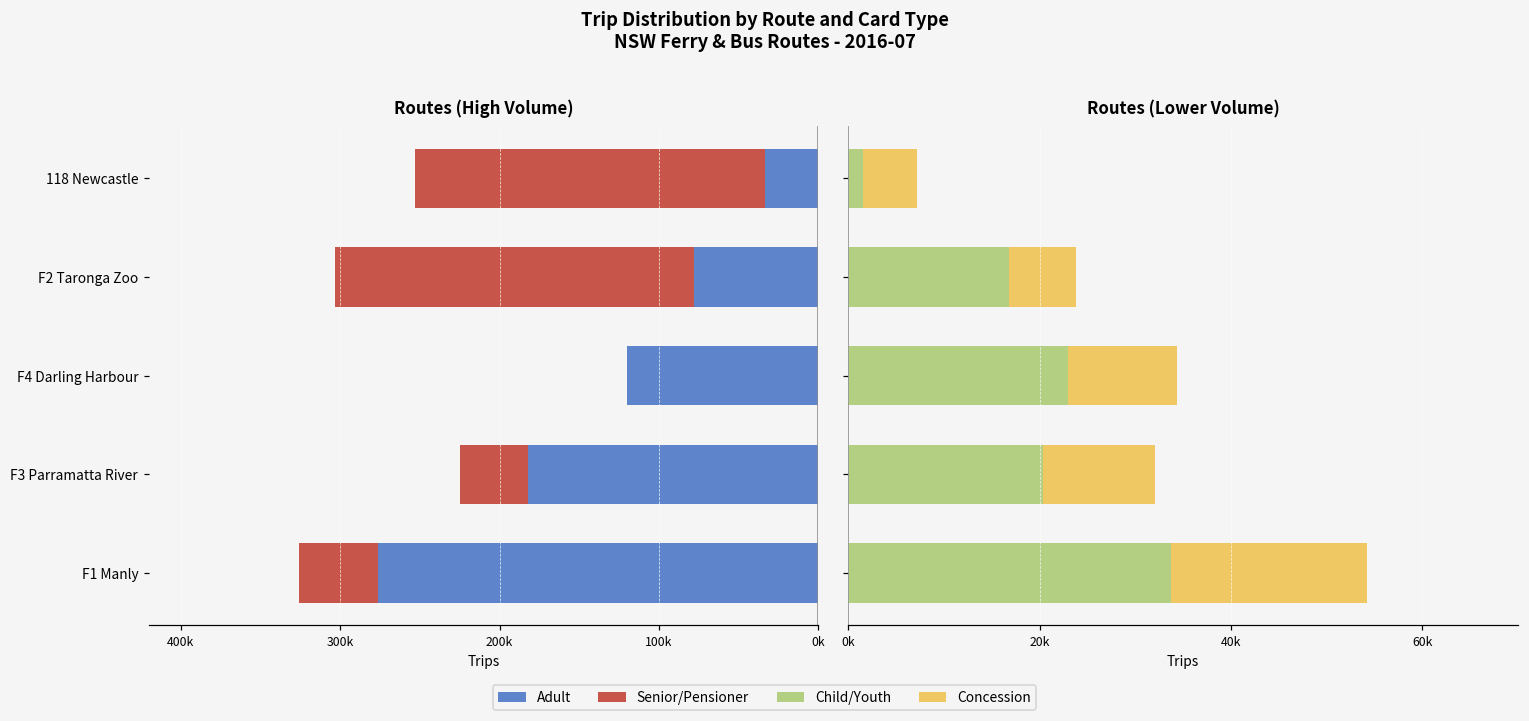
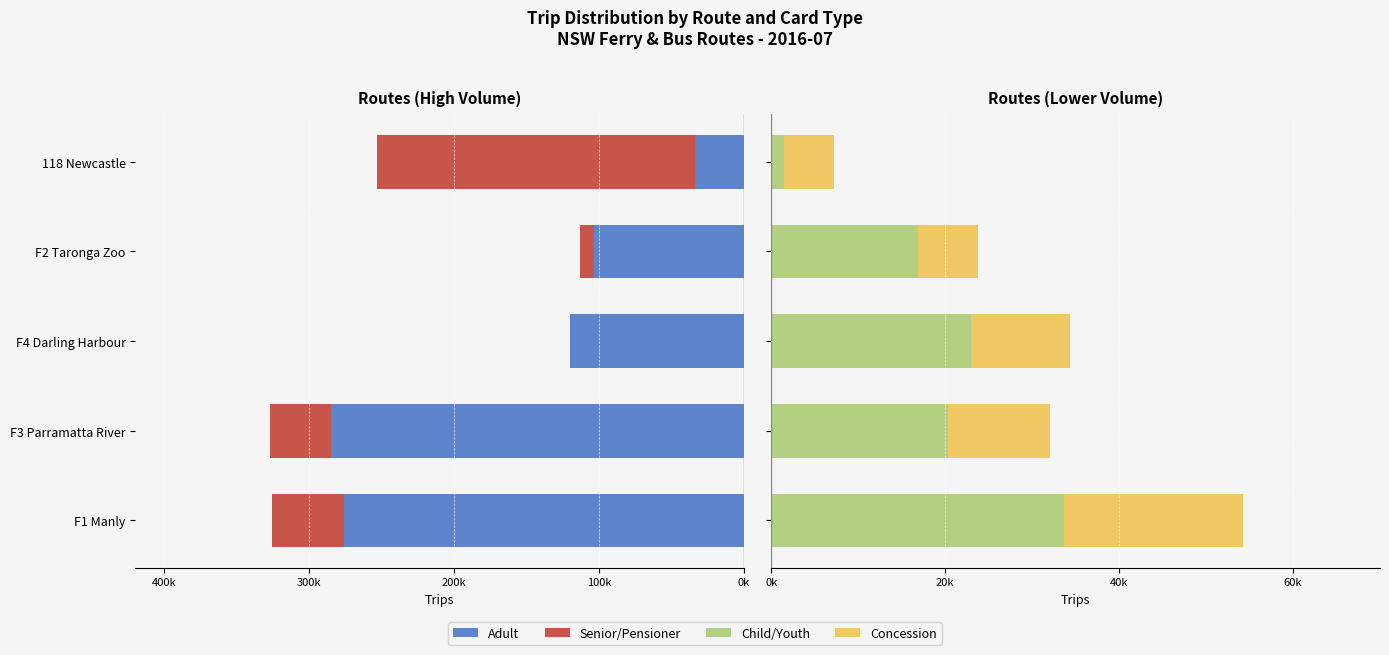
Routes (High Volume), Adult, F2 Taronga Zoo: 78000 -> 104000
Routes (High Volume), Senior/Pensioner, F2 Taronga Zoo: 226000 -> 10000
Routes (High Volume), Adult, F3 Parramatta River: 182000 -> 285000
